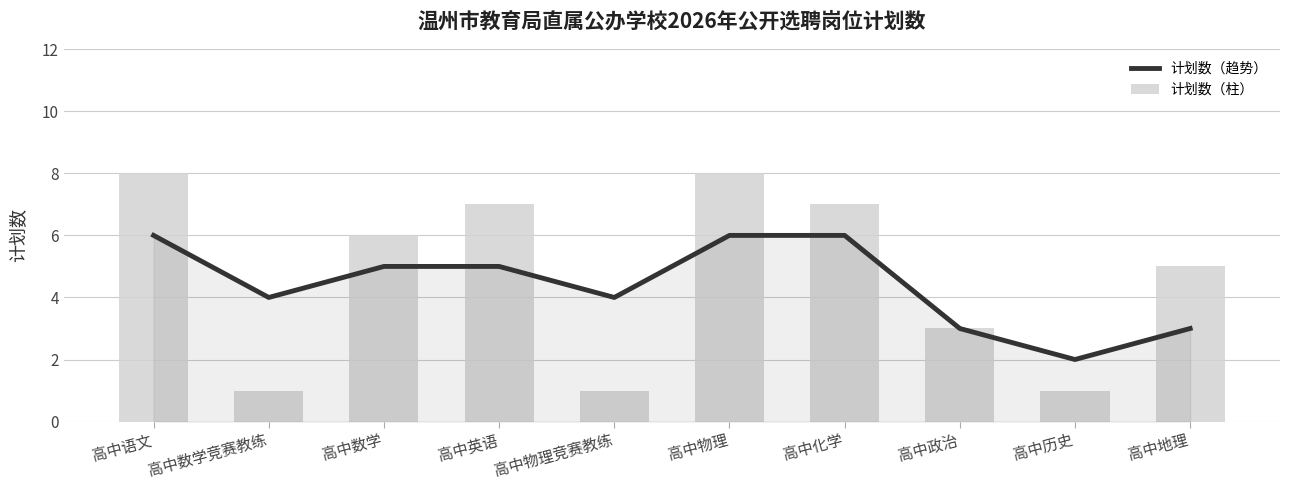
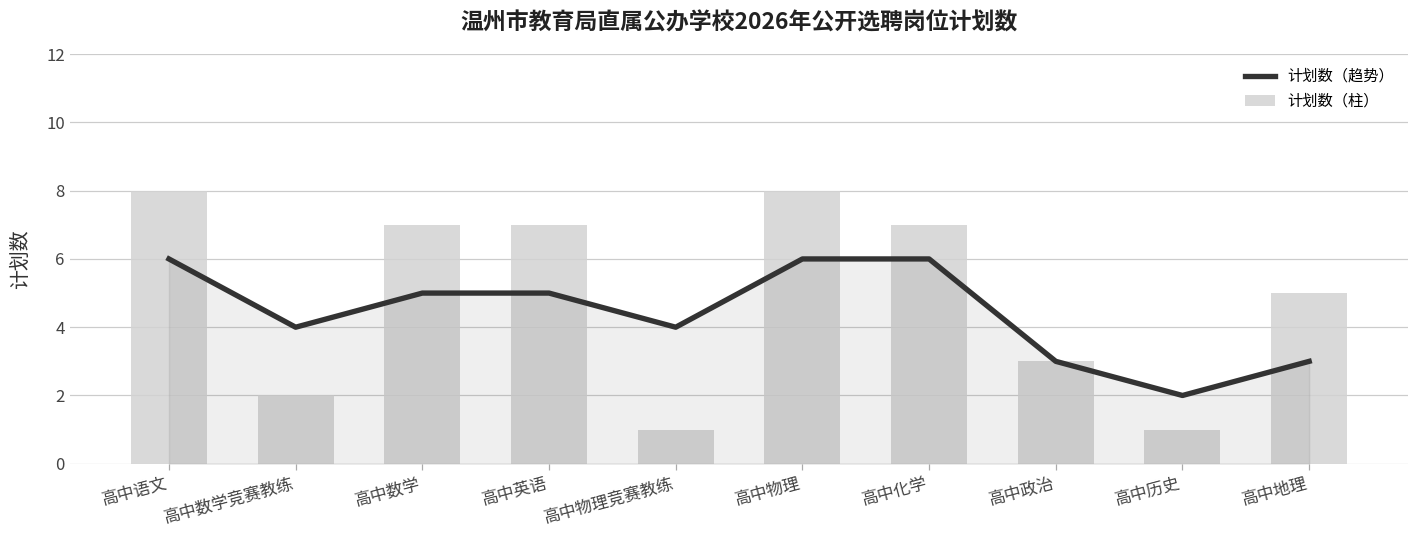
计划数（柱）, 高中数学竞赛教练: 1 -> 2
计划数（柱）, 高中数学: 6 -> 7
